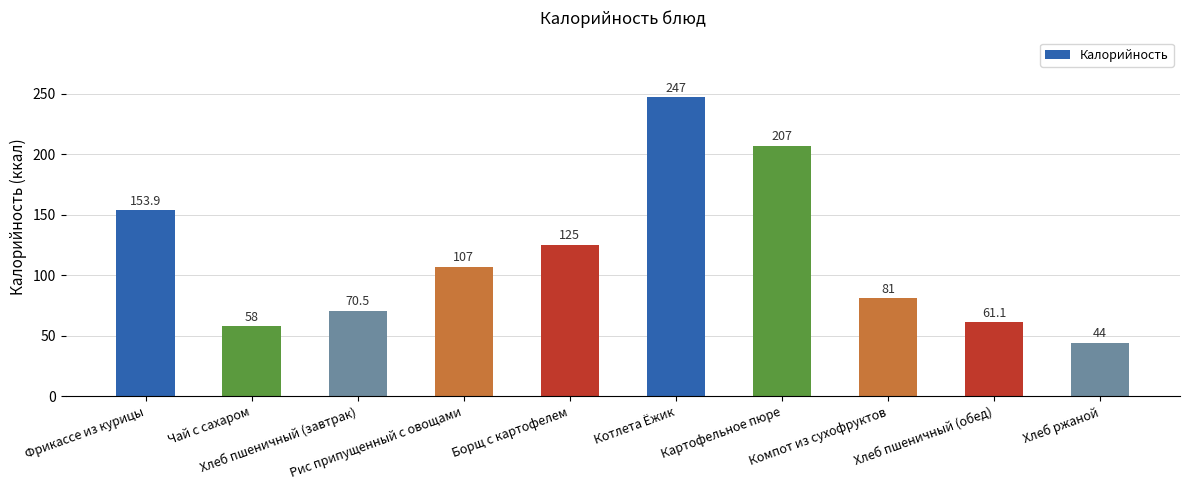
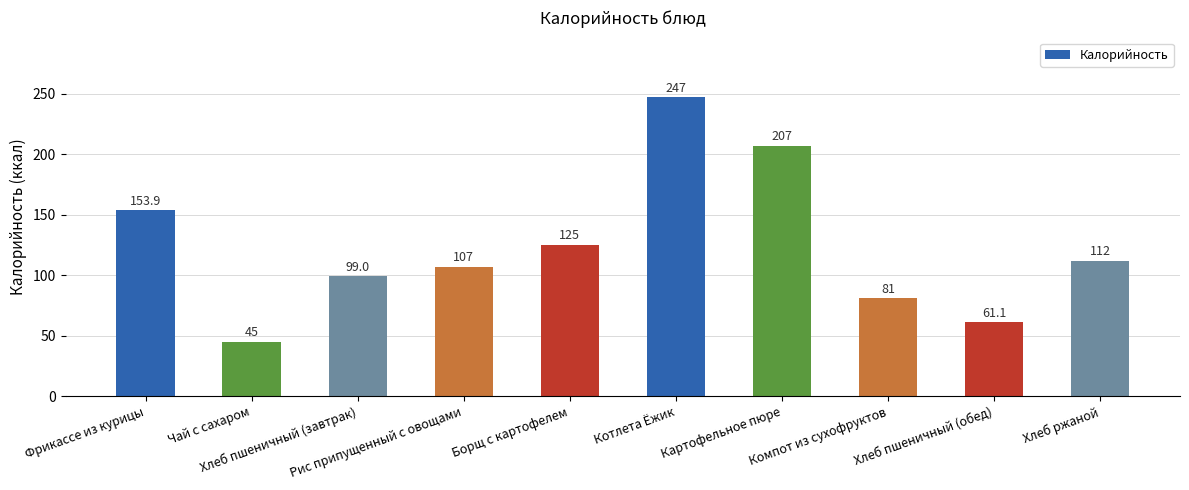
Чай с сахаром: 58 -> 45
Хлеб пшеничный (завтрак): 70.5 -> 99.0
Хлеб ржаной: 44 -> 112
